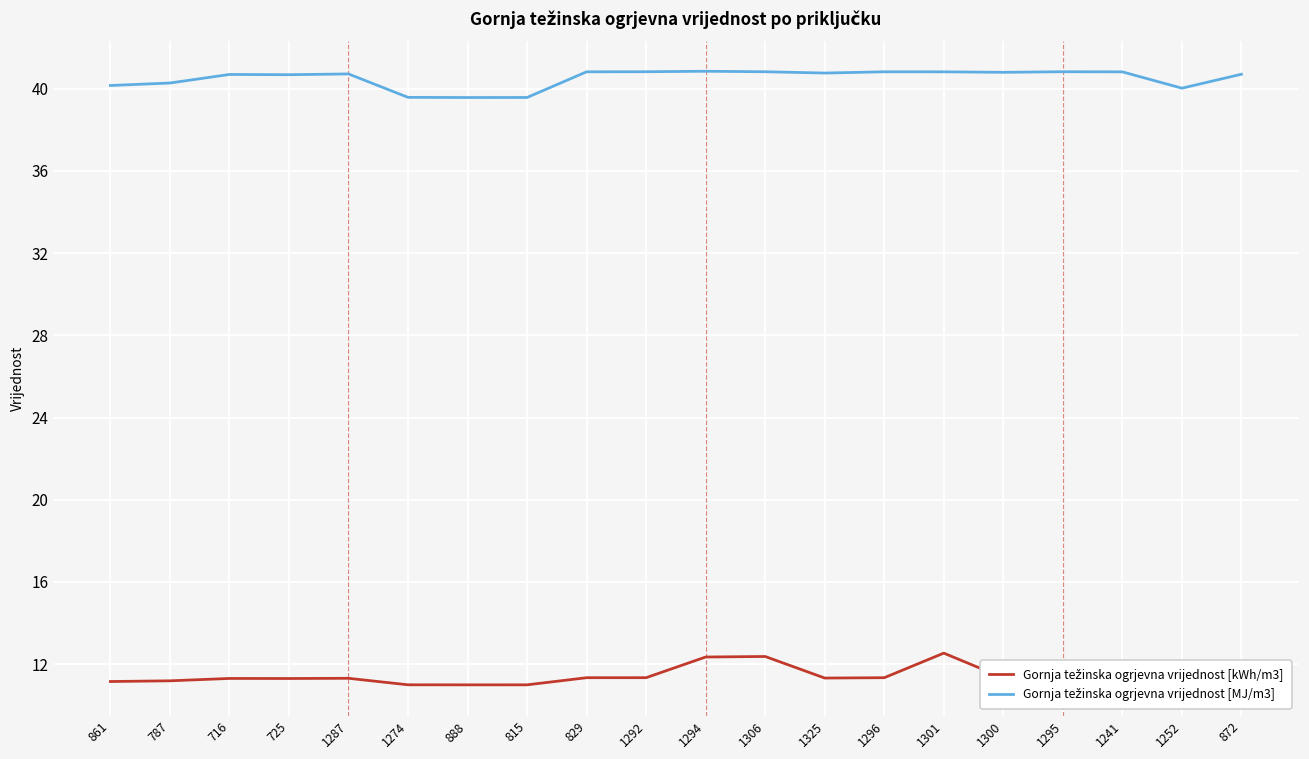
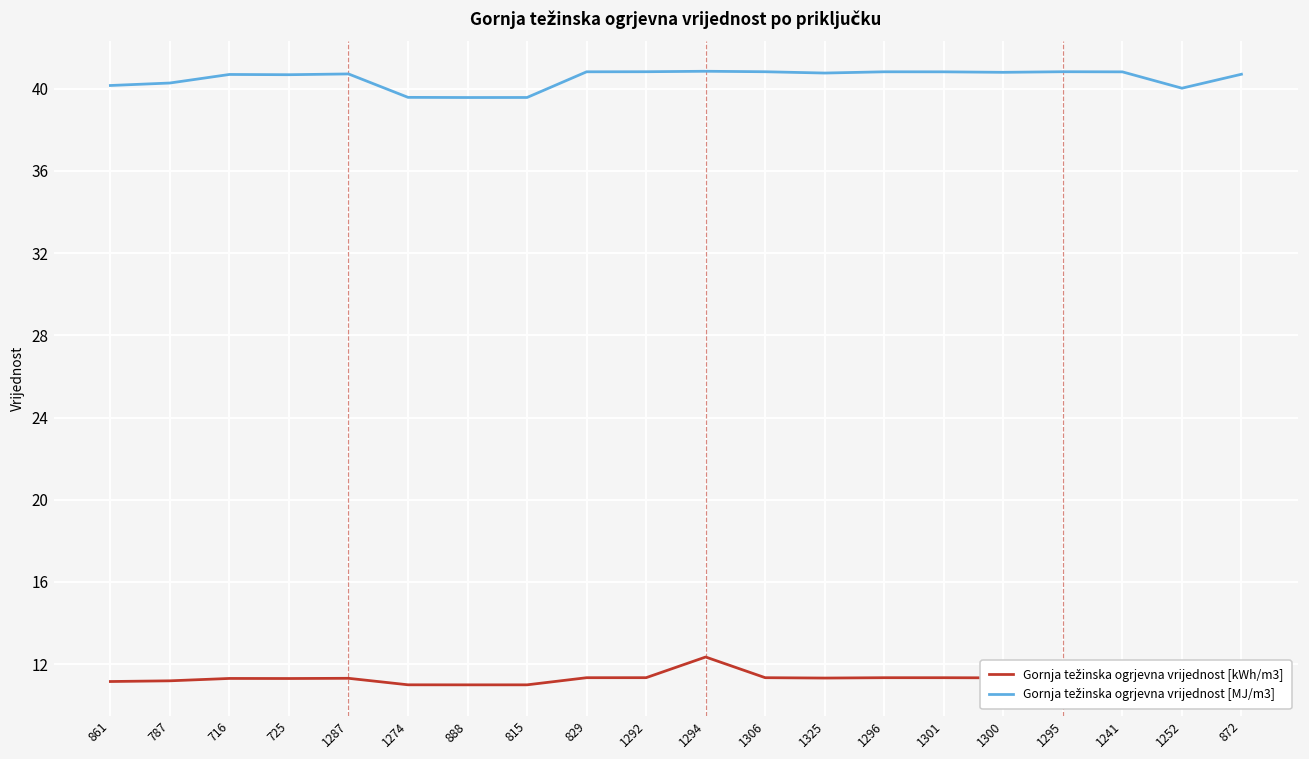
Gornja težinska ogrjevna vrijednost [kWh/m3], 1306: 12.4 -> 11.3
Gornja težinska ogrjevna vrijednost [kWh/m3], 1301: 12.5 -> 11.3
